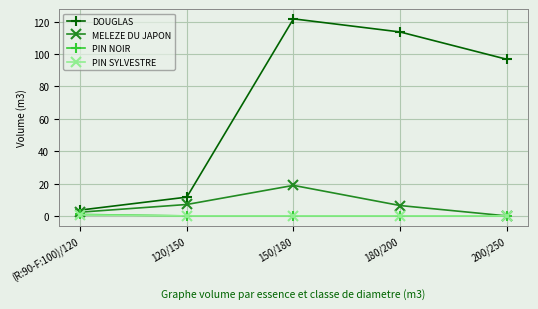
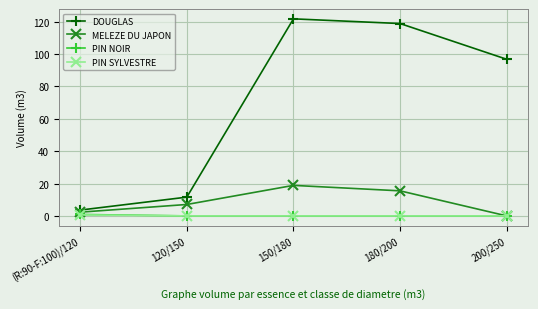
DOUGLAS, 180/200: 114 -> 119
MELEZE DU JAPON, 180/200: 6 -> 15
